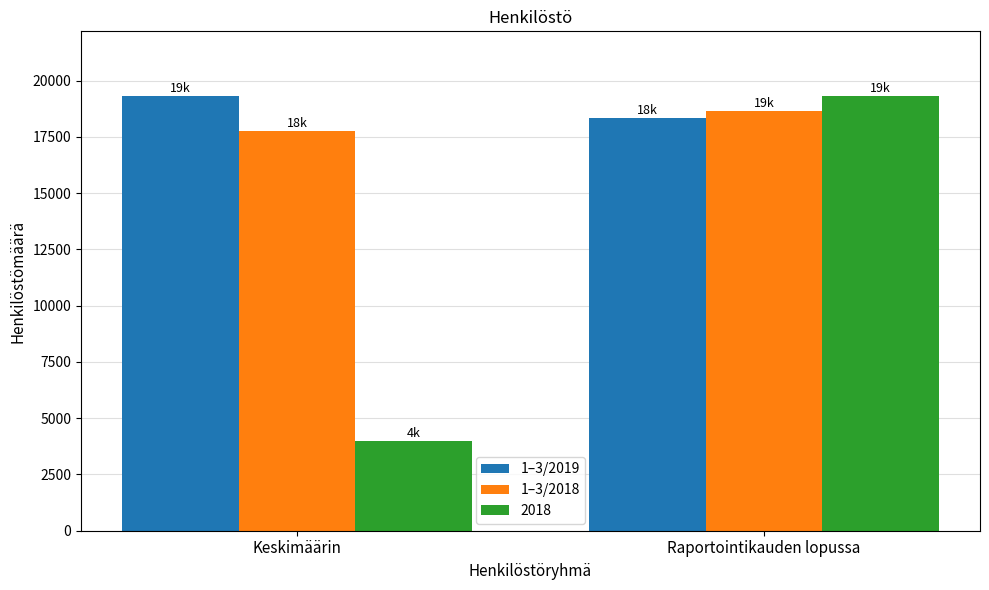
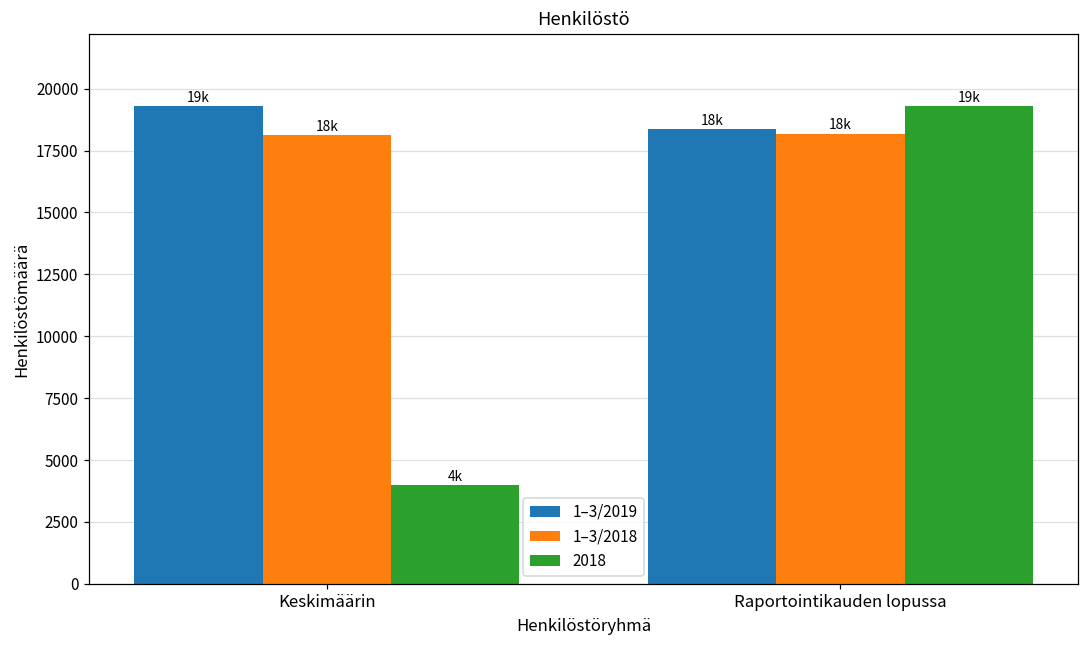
1–3/2018, Keskimäärin: 17800 -> 18100
1–3/2018, Raportointikauden lopussa: 19k -> 18k
